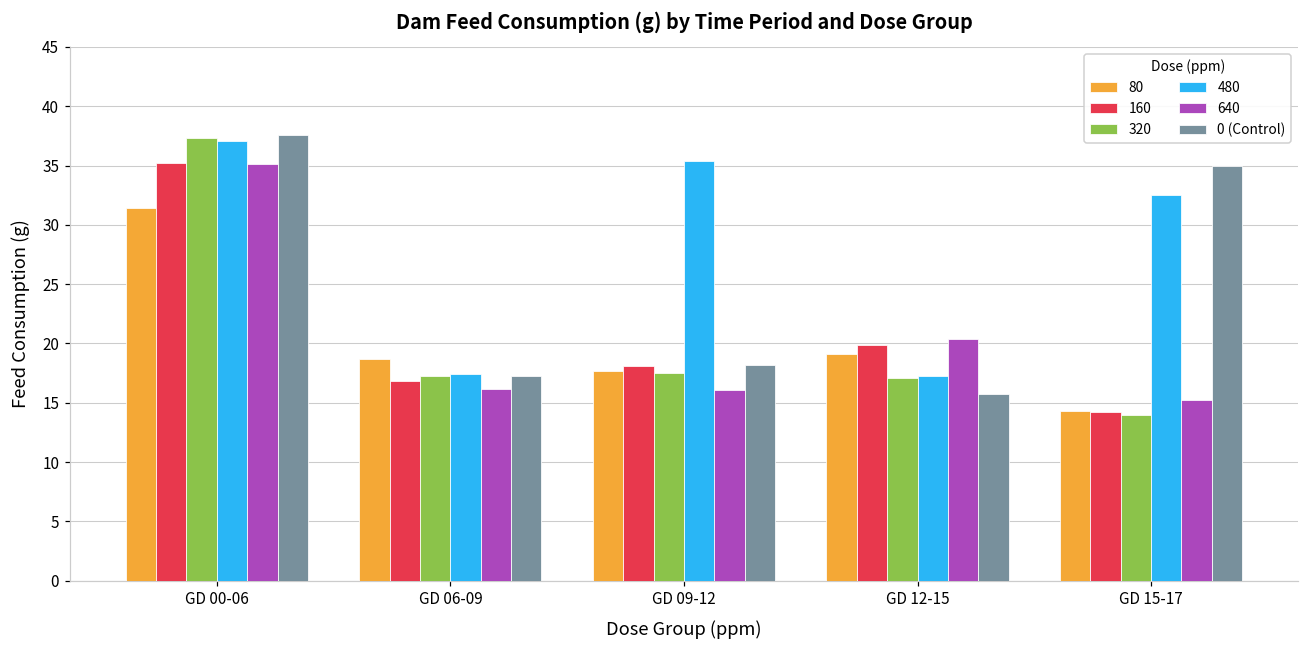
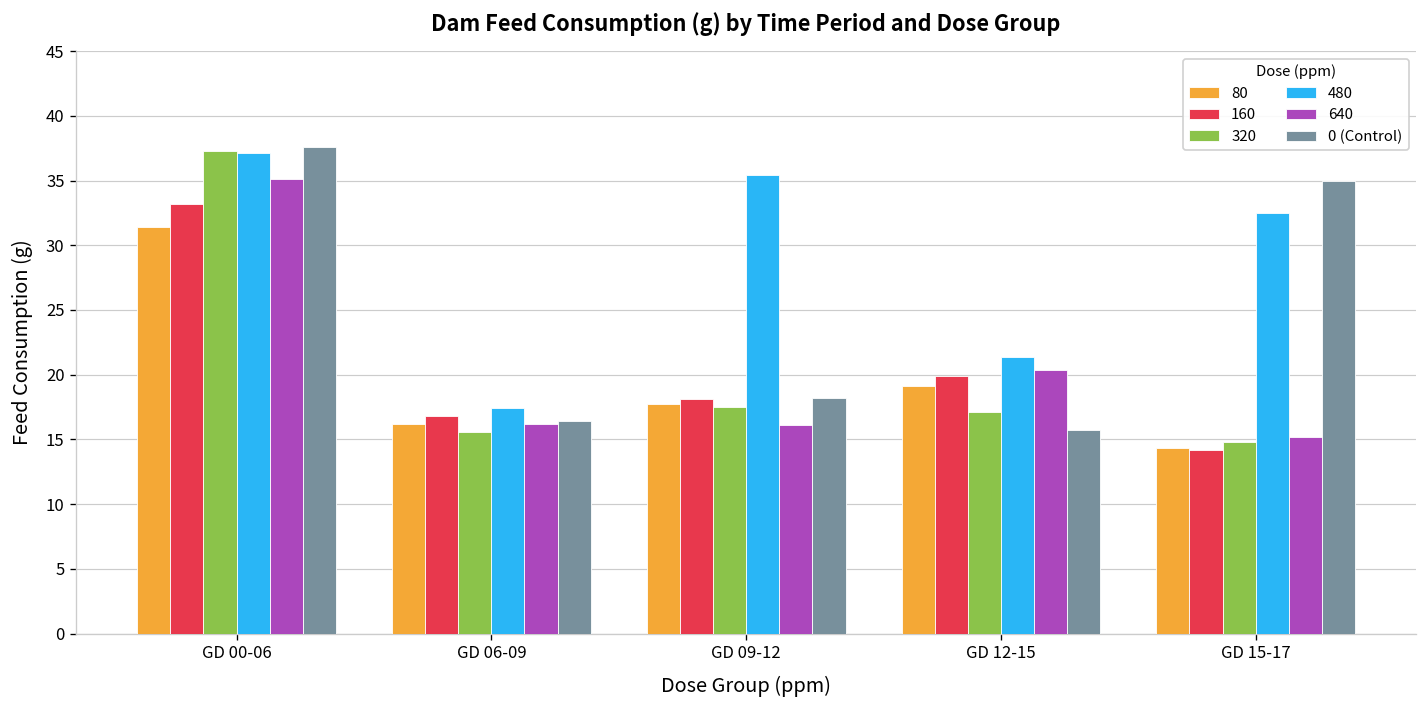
160, GD 00-06: 35.2 -> 33.2
80, GD 06-09: 18.7 -> 16.2
320, GD 06-09: 17.3 -> 15.6
0 (Control), GD 06-09: 17.3 -> 16.4
480, GD 12-15: 17.3 -> 21.4
320, GD 15-17: 14.0 -> 14.8
